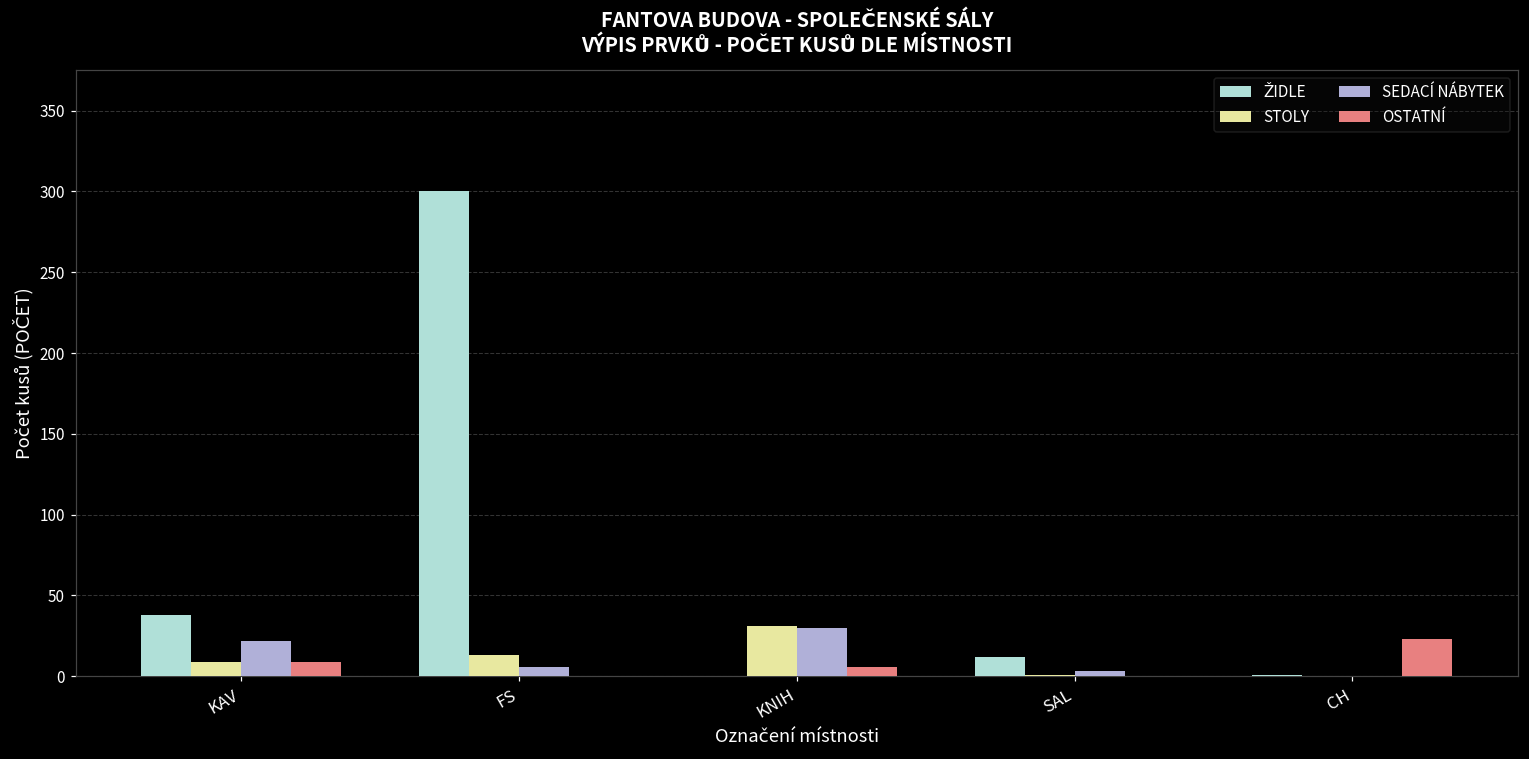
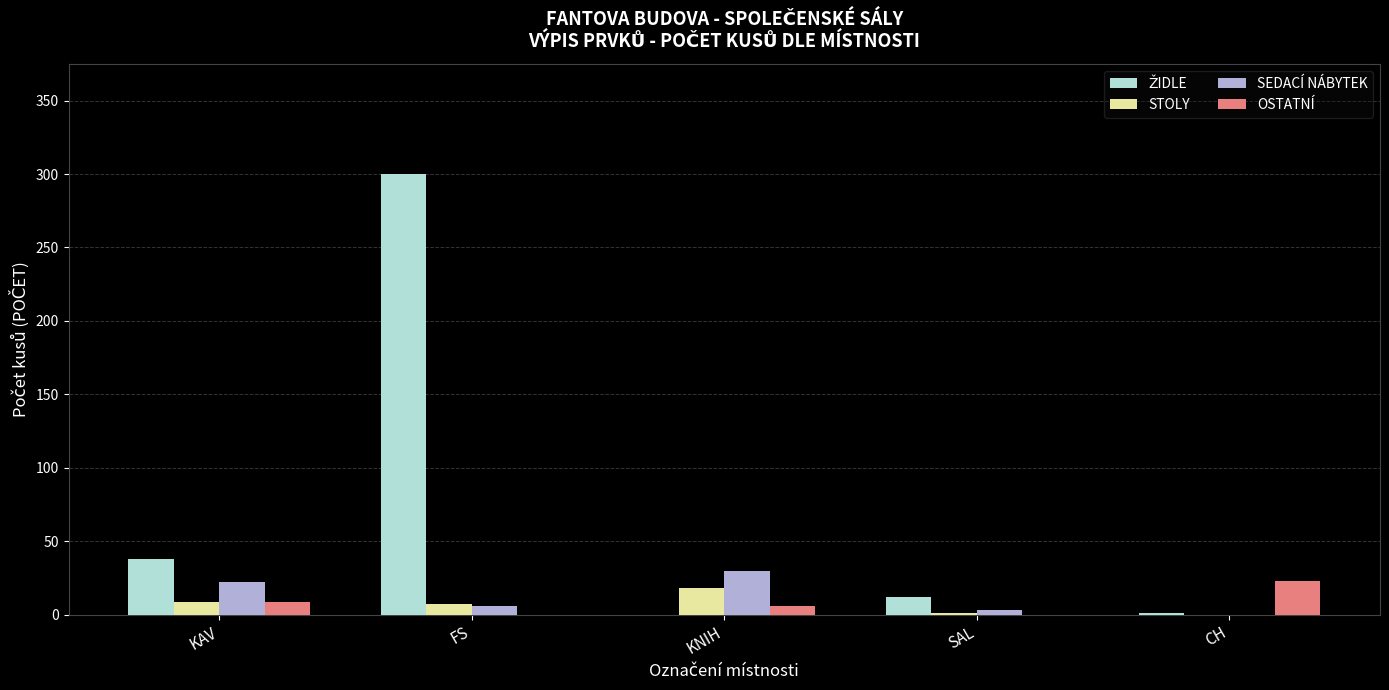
STOLY, FS: 13 -> 7
STOLY, KNIH: 31 -> 18
